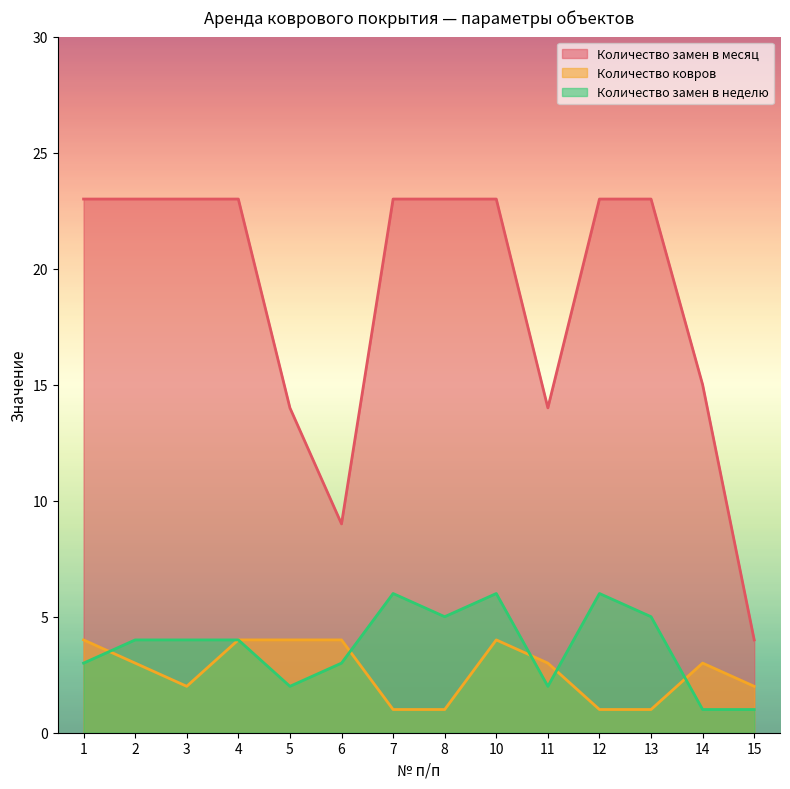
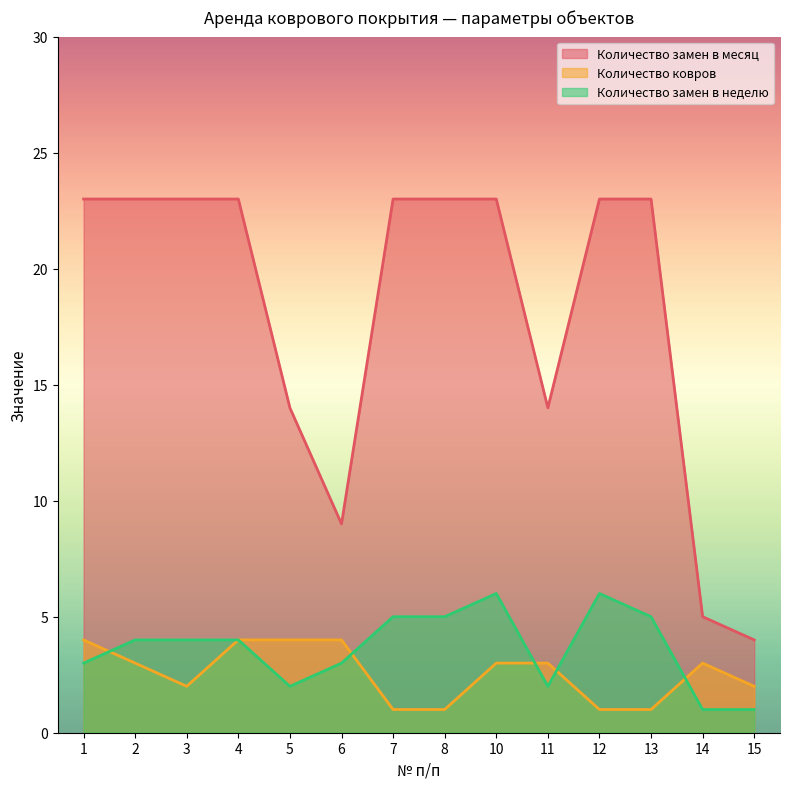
Количество замен в неделю, 7: 6 -> 5
Количество ковров, 10: 4 -> 3
Количество замен в месяц, 14: 15 -> 5
